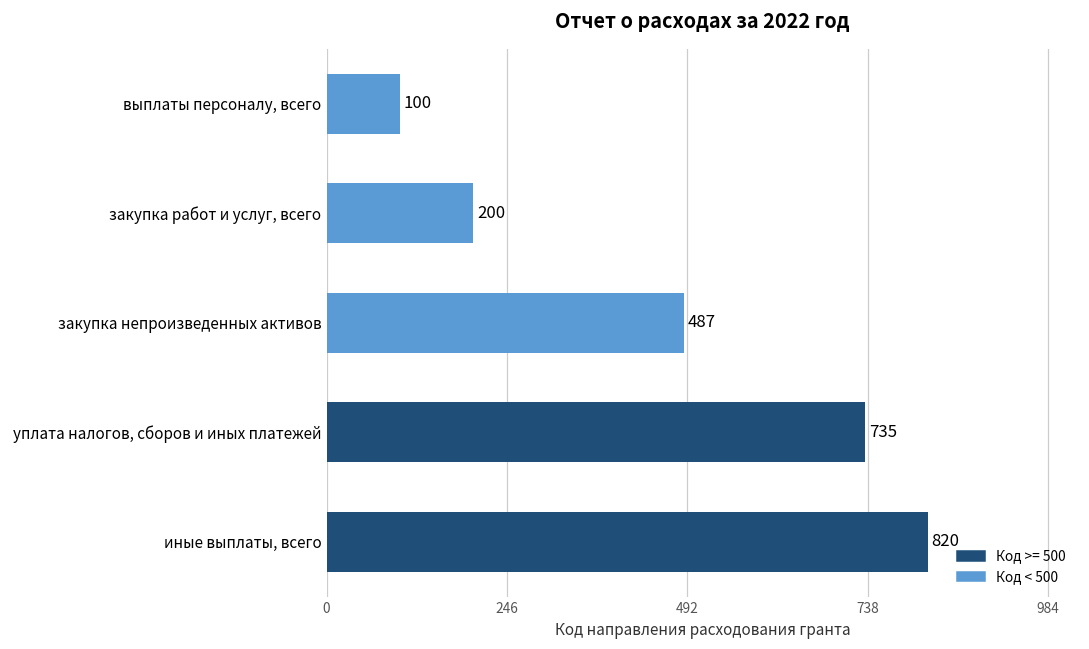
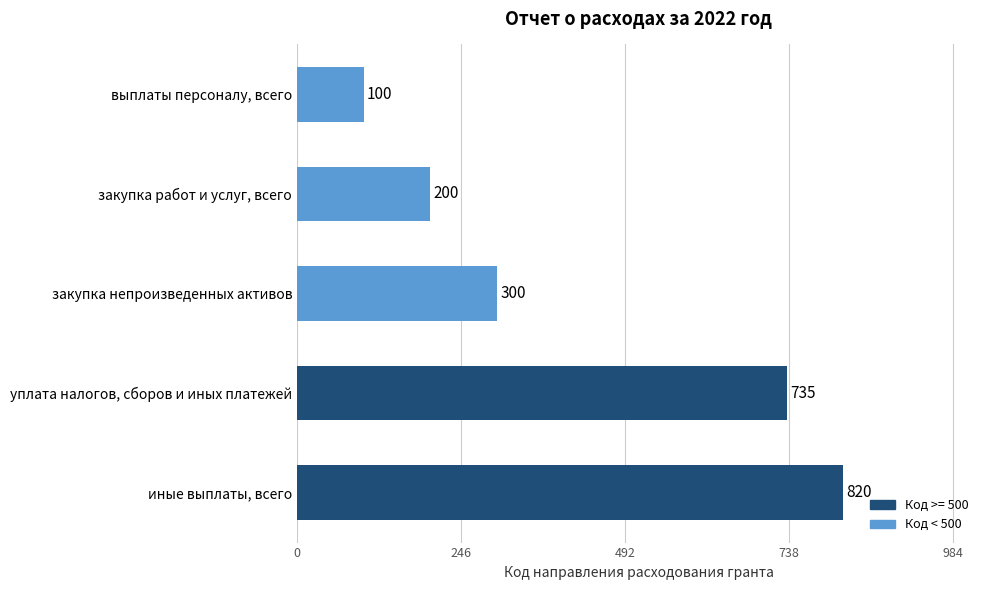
закупка непроизведенных активов: 487 -> 300
